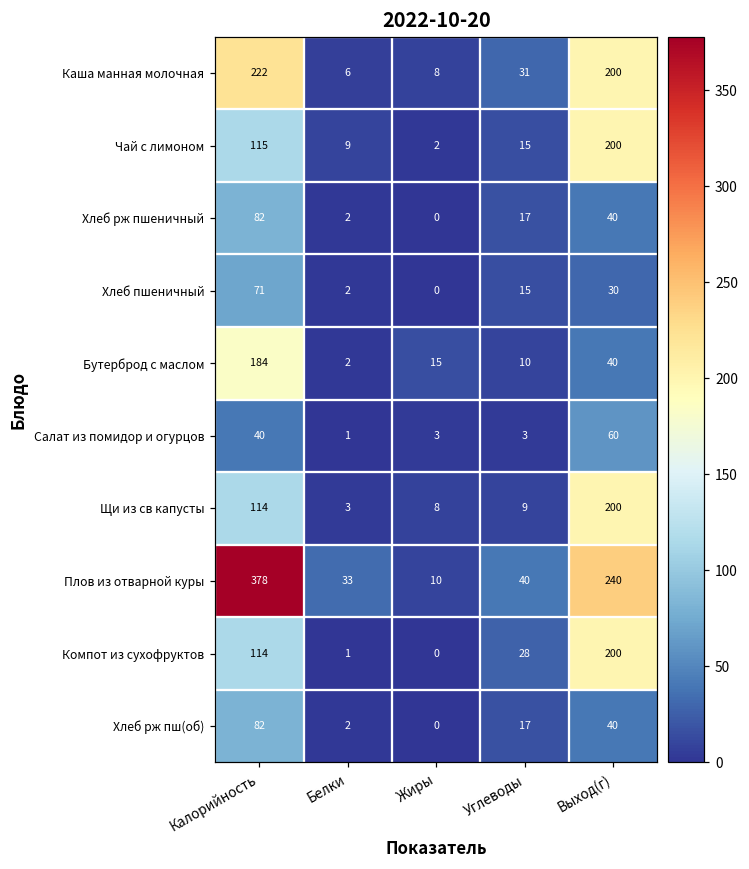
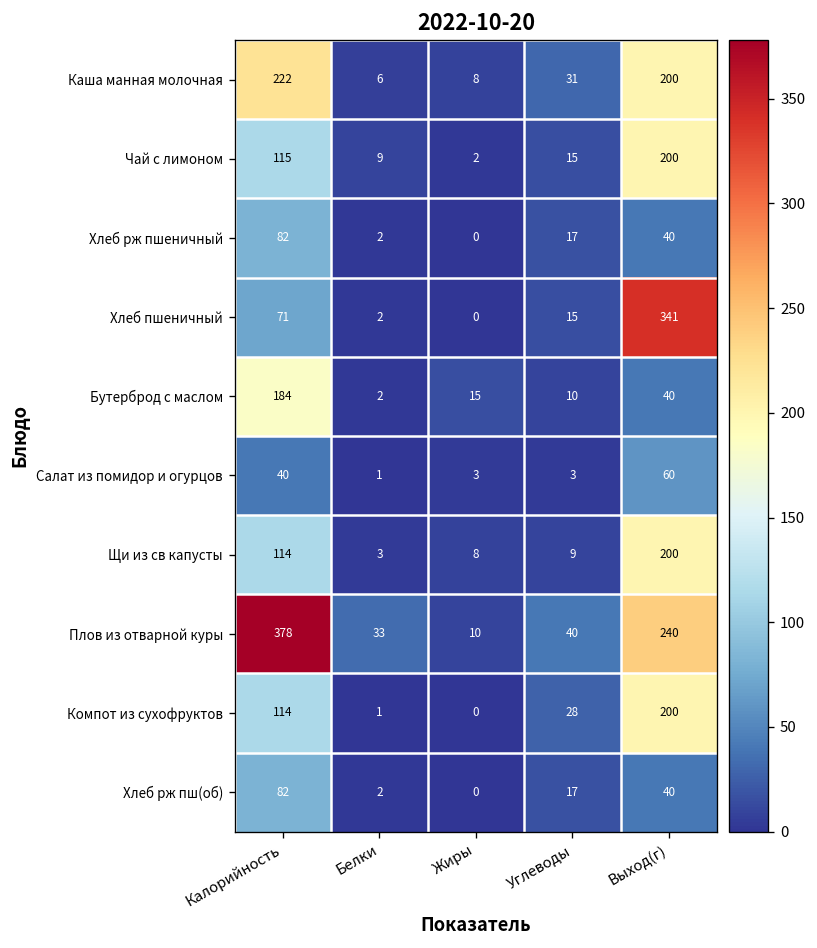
Хлеб пшеничный, Выход(г): 30 -> 341
